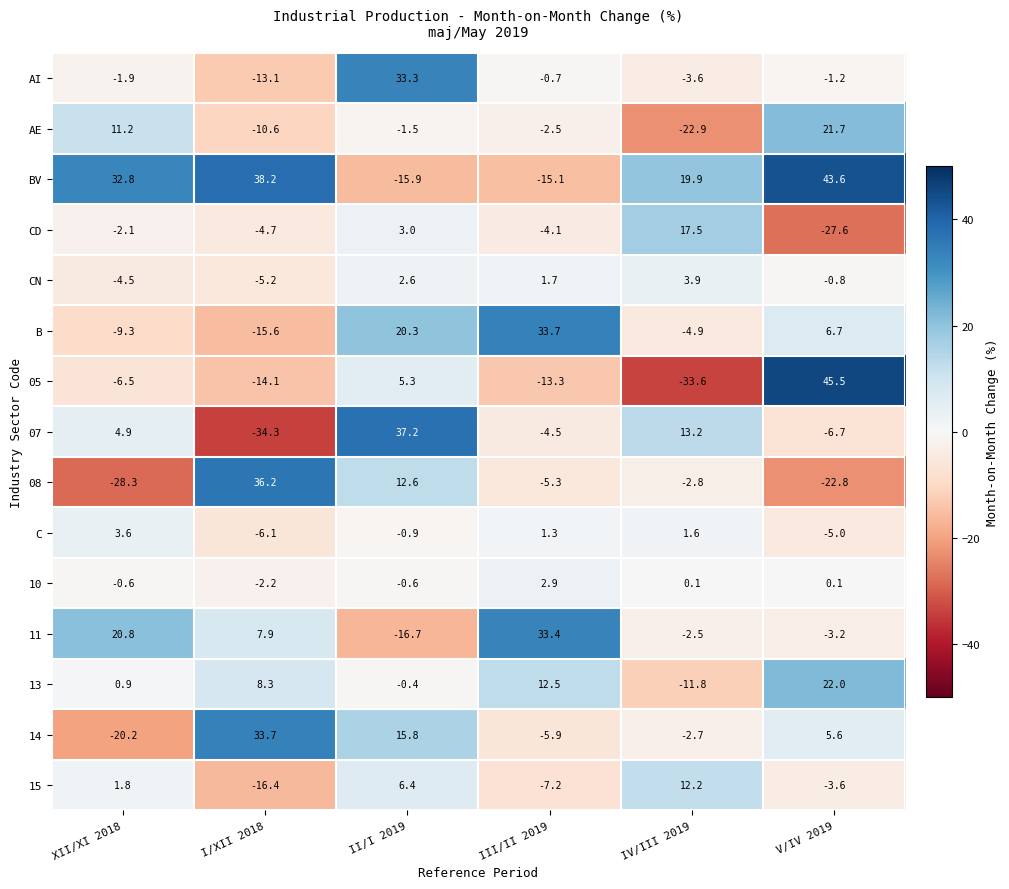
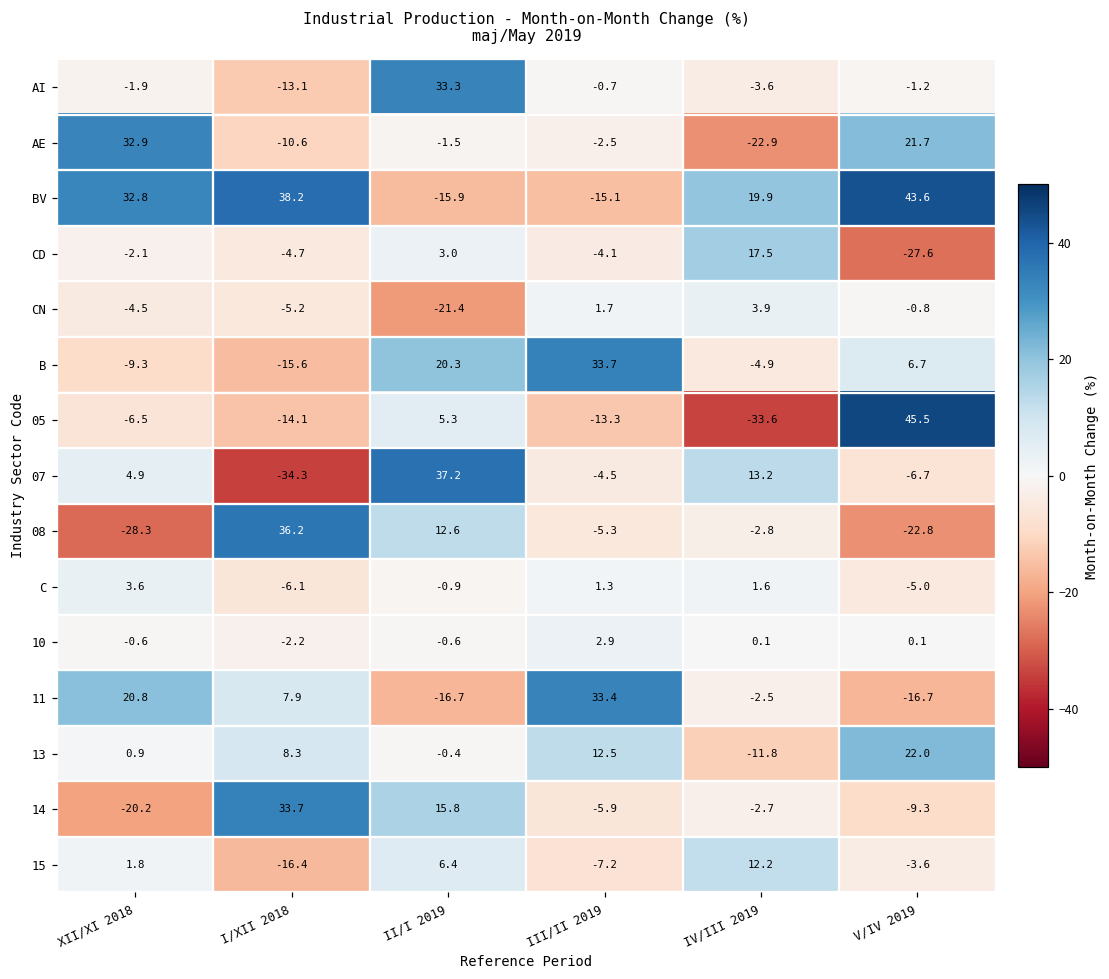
AE, XII/XI 2018: 11.2 -> 32.9
CN, II/I 2019: 2.6 -> -21.4
11, V/IV 2019: -3.2 -> -16.7
14, V/IV 2019: 5.6 -> -9.3
